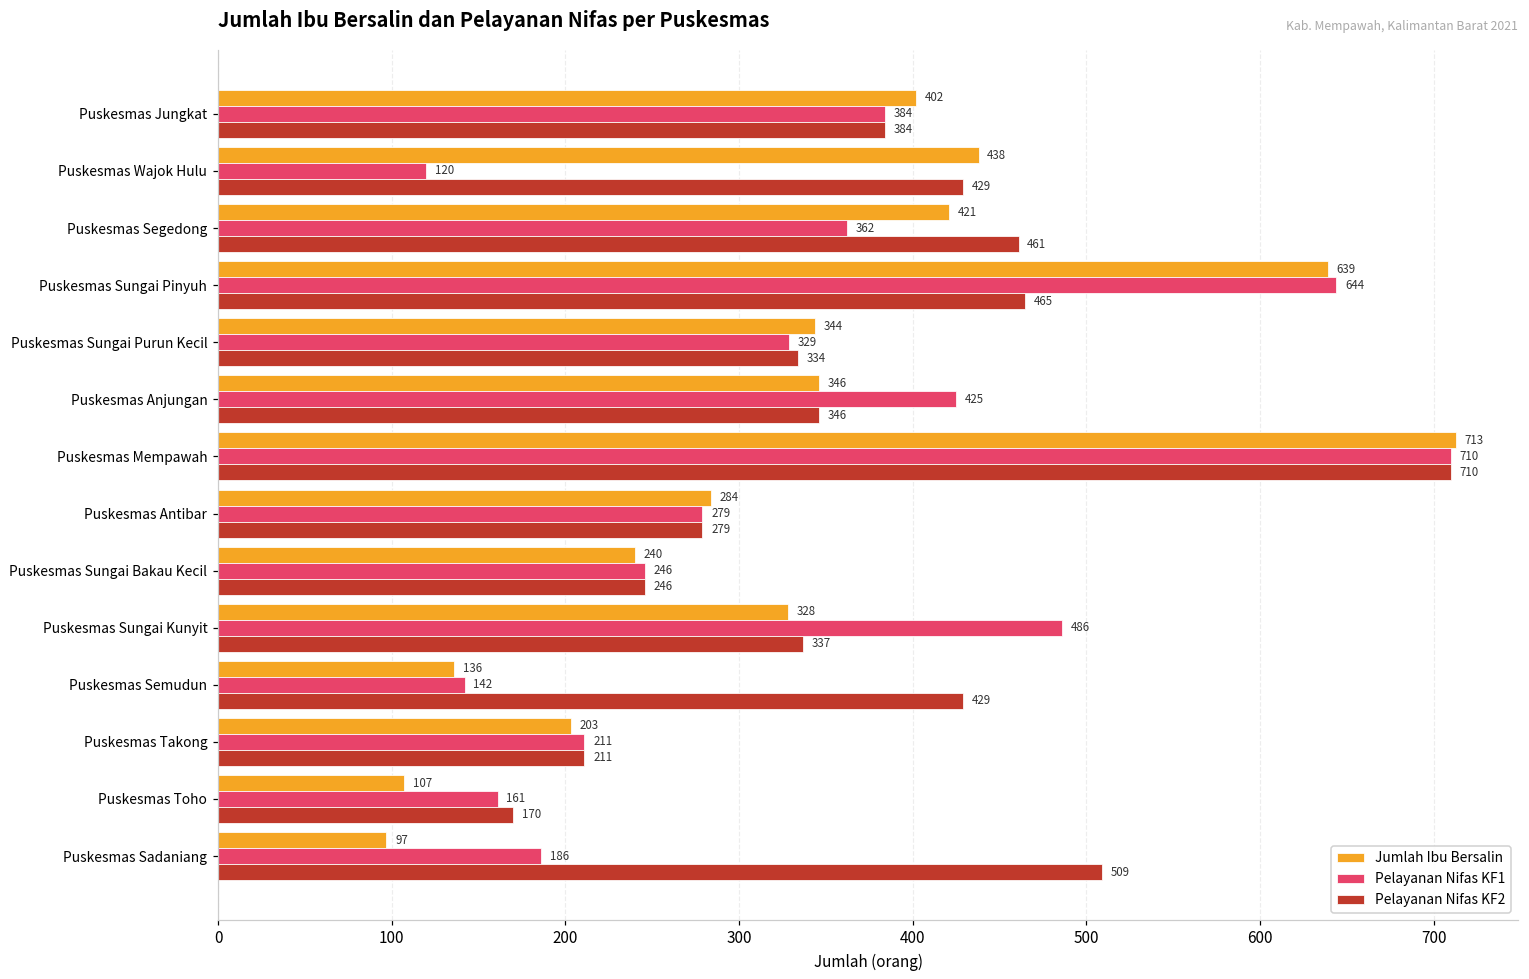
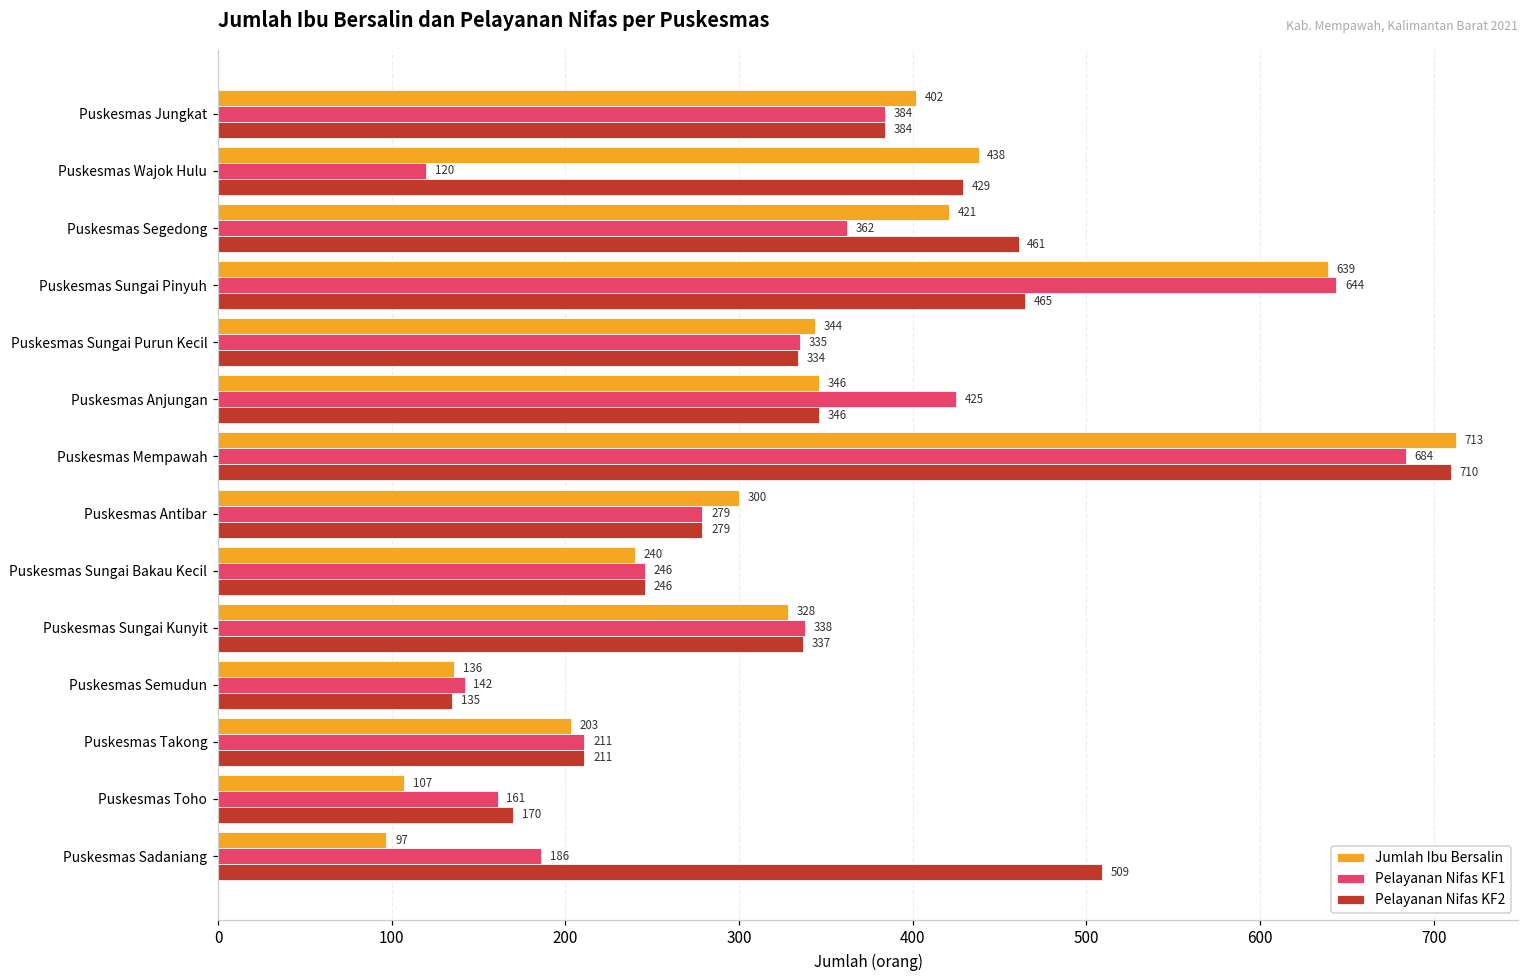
Pelayanan Nifas KF1, Puskesmas Sungai Purun Kecil: 329 -> 335
Pelayanan Nifas KF1, Puskesmas Mempawah: 710 -> 684
Jumlah Ibu Bersalin, Puskesmas Antibar: 284 -> 300
Pelayanan Nifas KF1, Puskesmas Sungai Kunyit: 486 -> 338
Pelayanan Nifas KF2, Puskesmas Semudun: 429 -> 135
